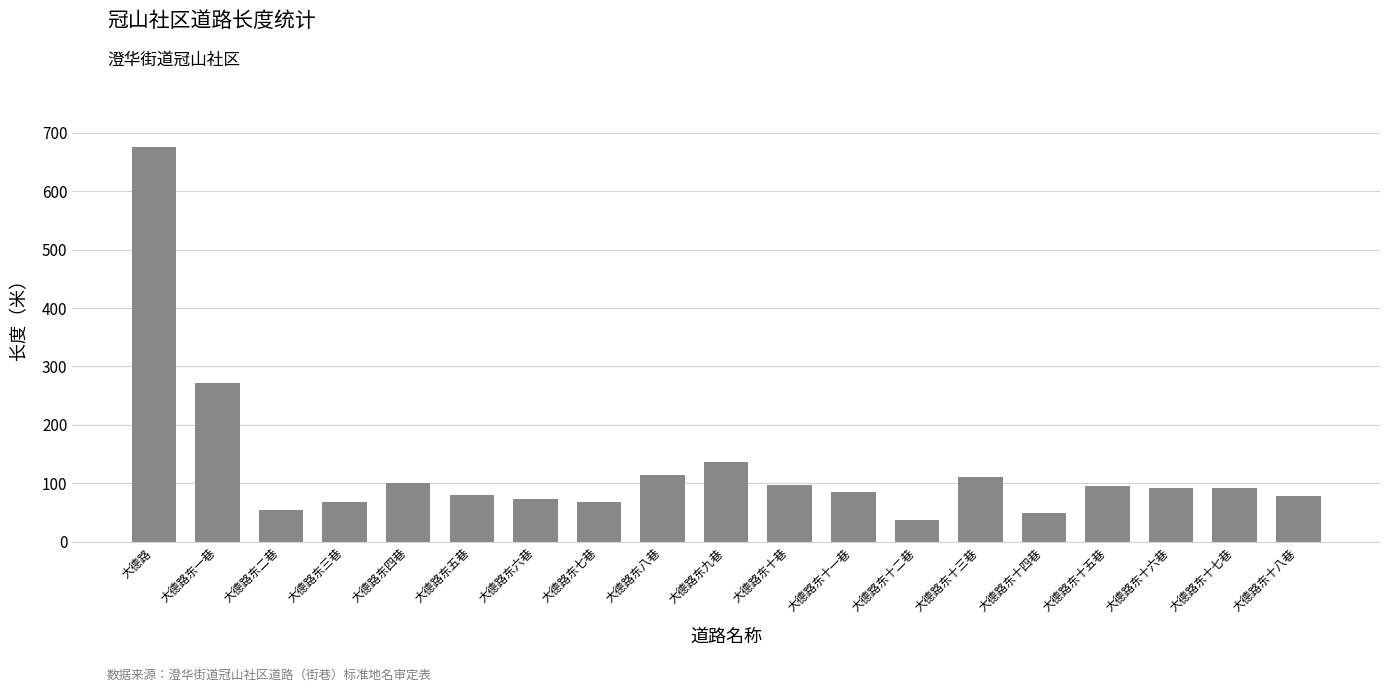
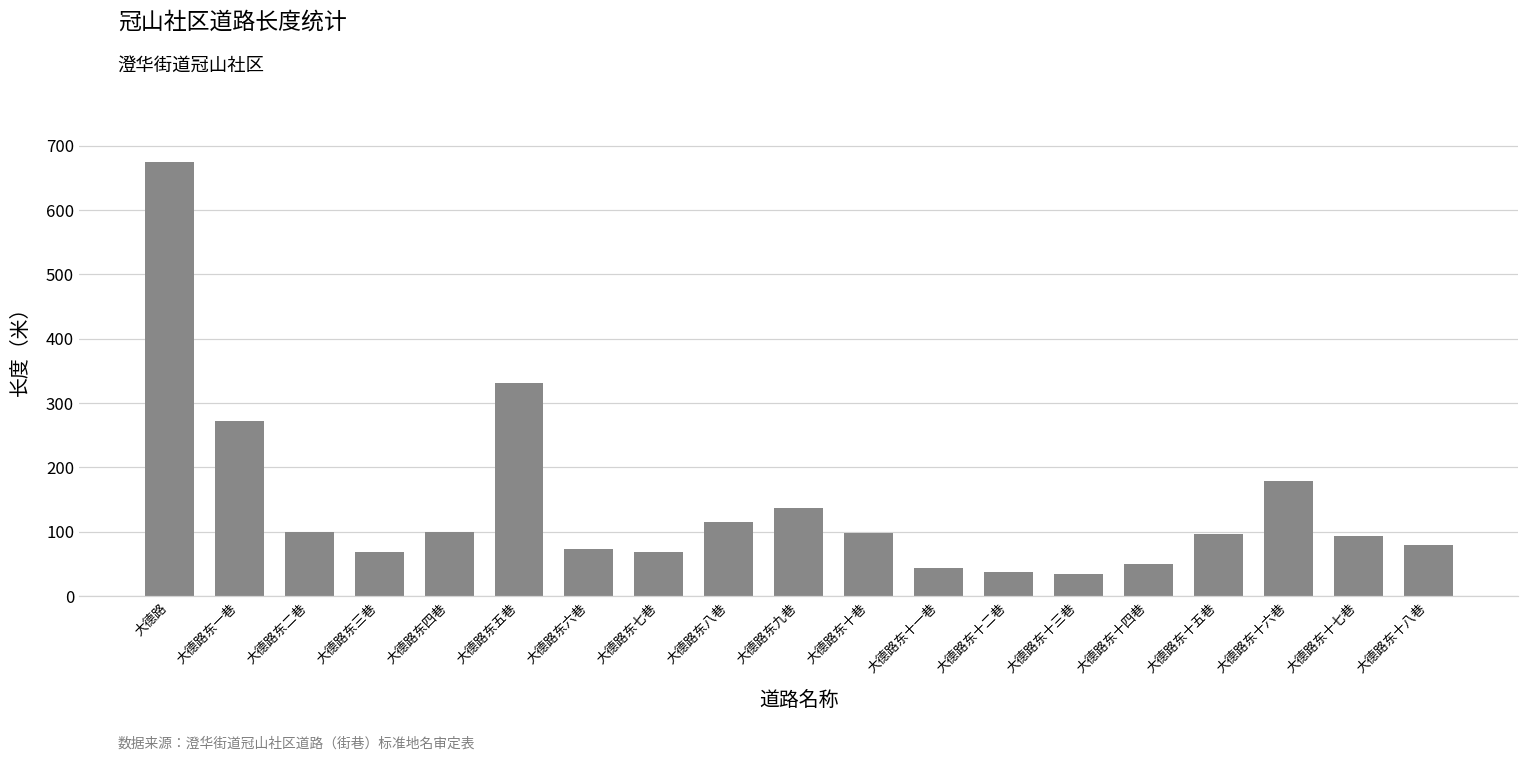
大德路东二巷: 60 -> 100
大德路东五巷: 80 -> 330
大德路东十一巷: 90 -> 40
大德路东十三巷: 110 -> 30
大德路东十六巷: 90 -> 180
